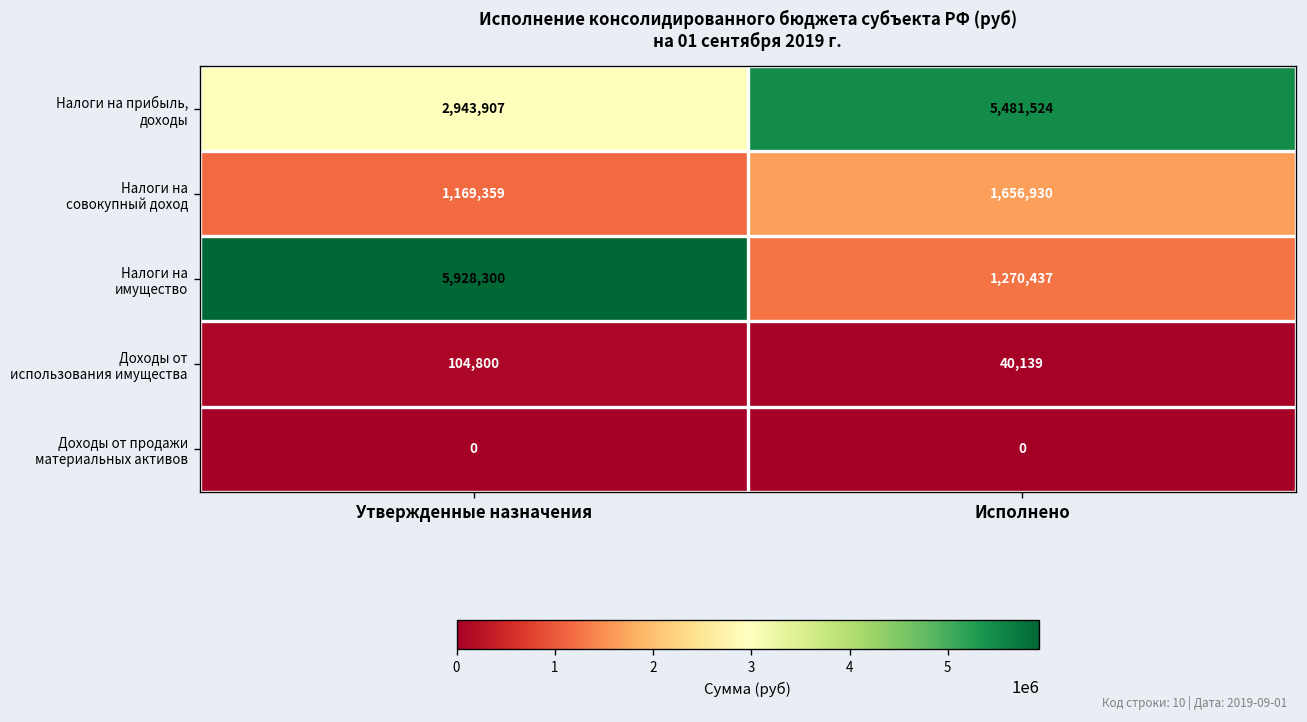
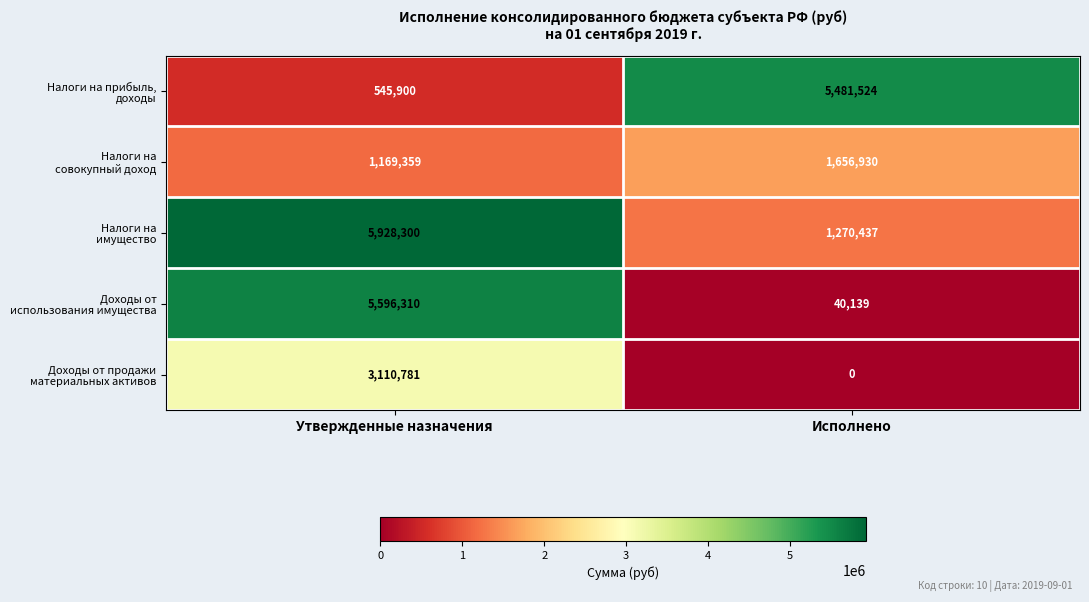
Налоги на прибыль, доходы, Утвержденные назначения: 2,943,907 -> 545,900
Доходы от использования имущества, Утвержденные назначения: 104,800 -> 5,596,310
Доходы от продажи материальных активов, Утвержденные назначения: 0 -> 3,110,781
